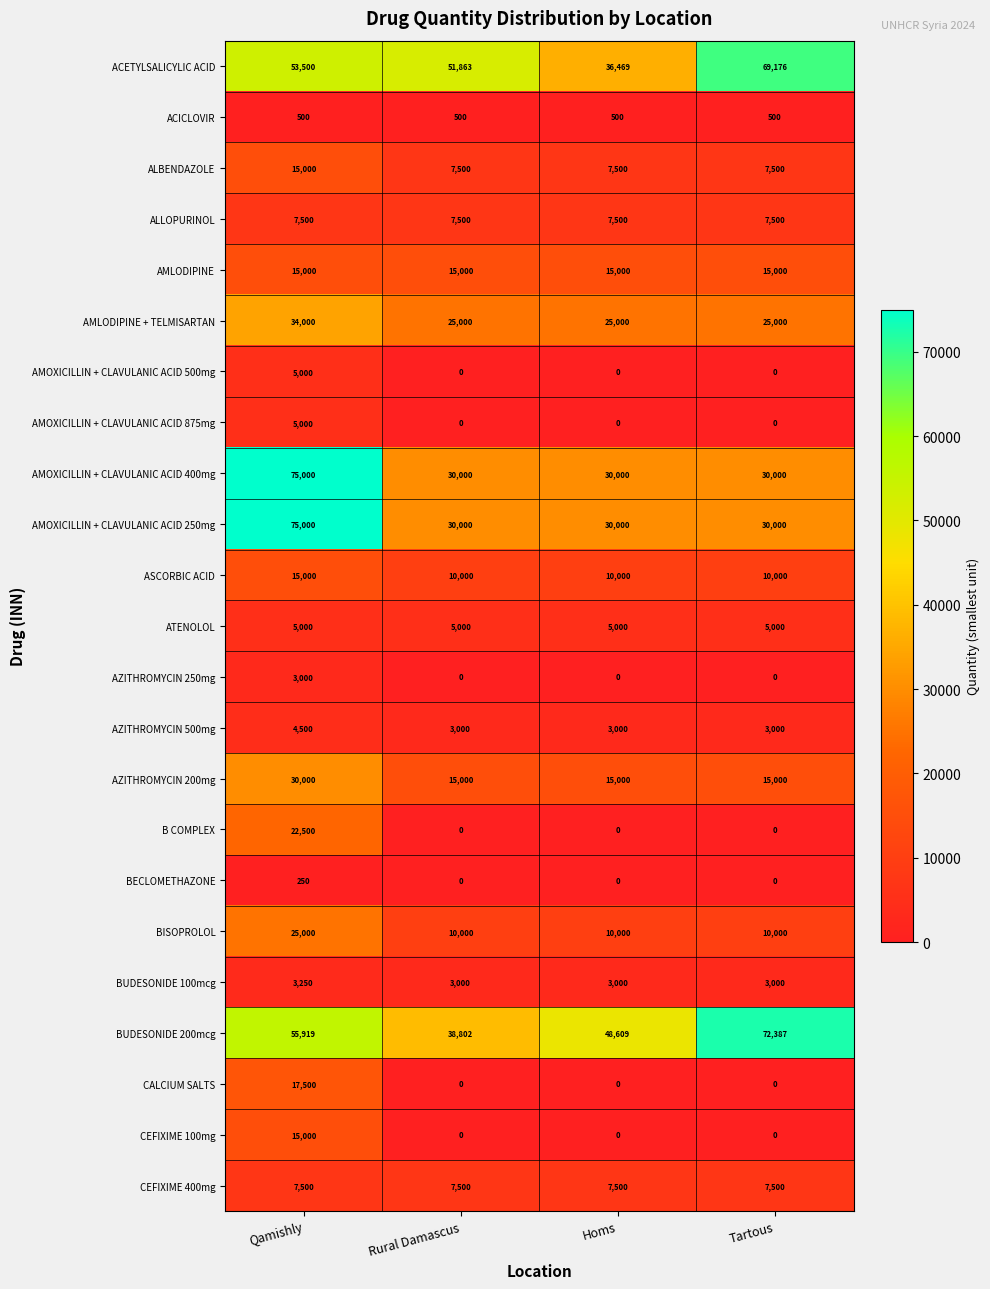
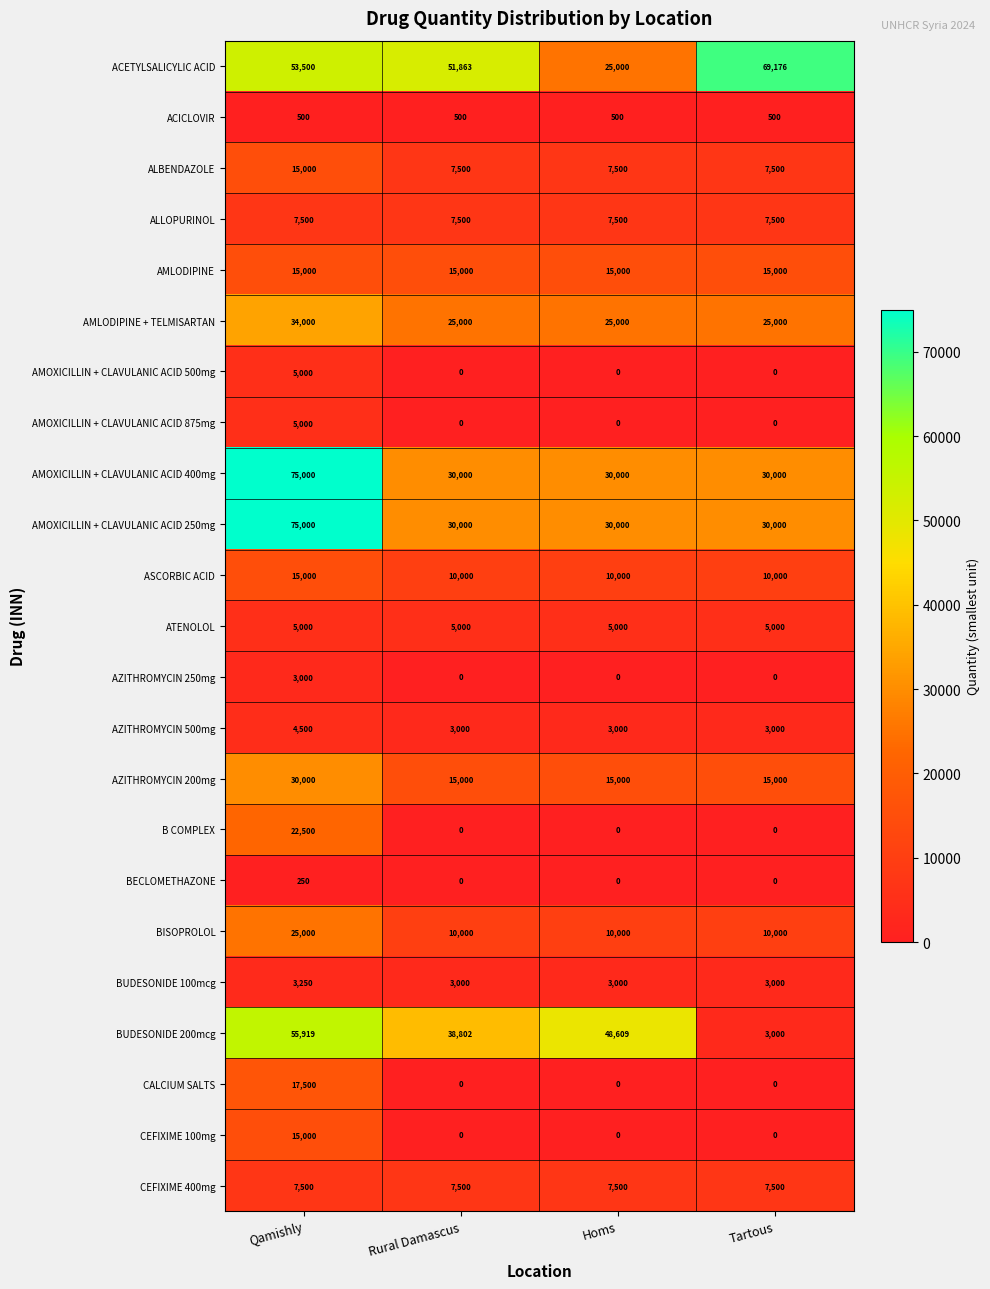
ACETYLSALICYLIC ACID, Homs: 36,469 -> 25,000
BUDESONIDE 200mcg, Tartous: 72,387 -> 3,000
